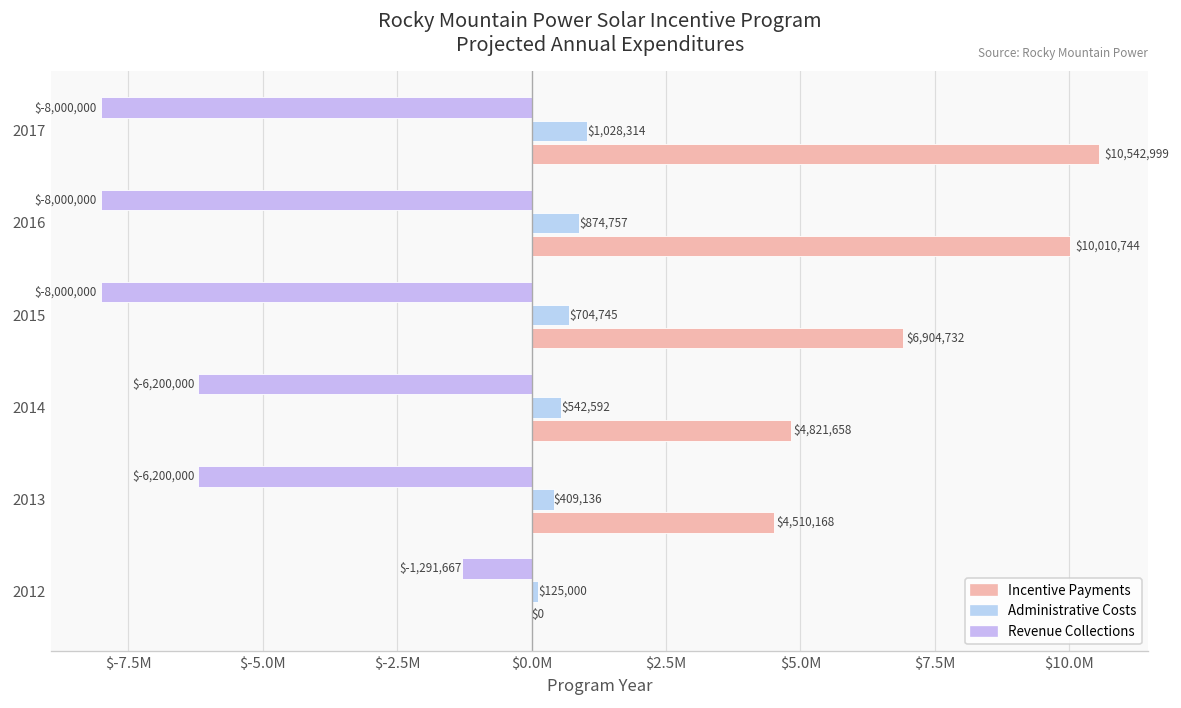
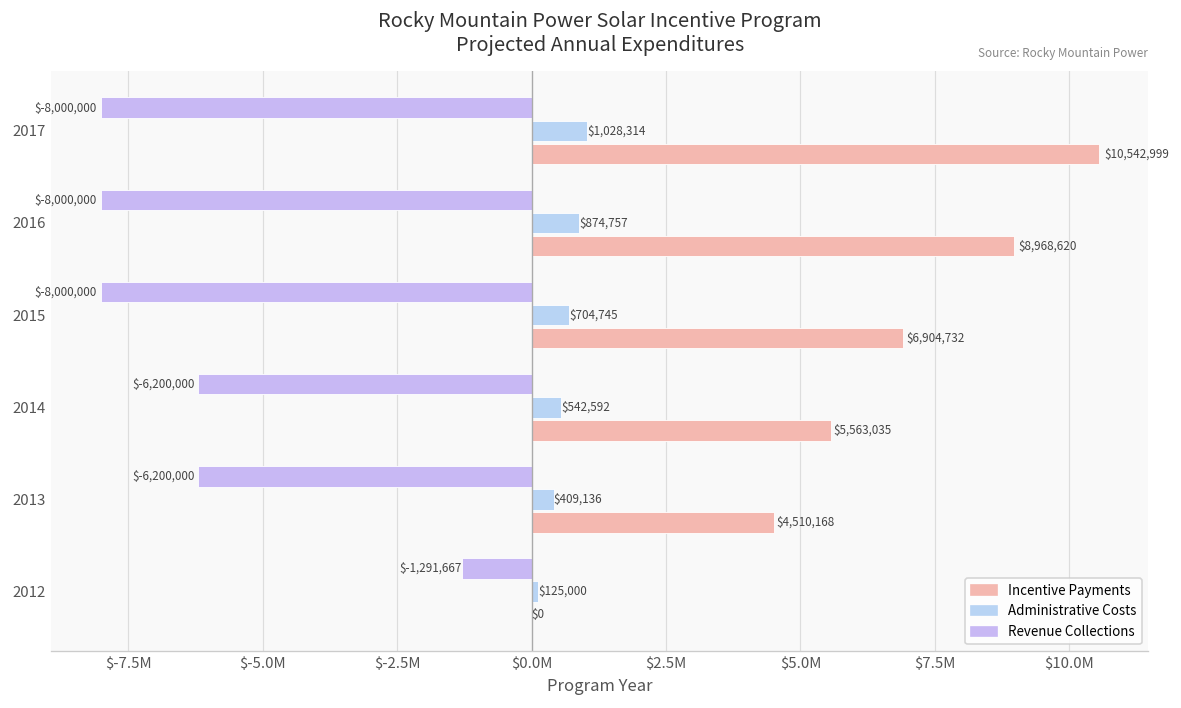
Incentive Payments, 2016: $10,010,744 -> $8,968,620
Incentive Payments, 2014: $4,821,658 -> $5,563,035
